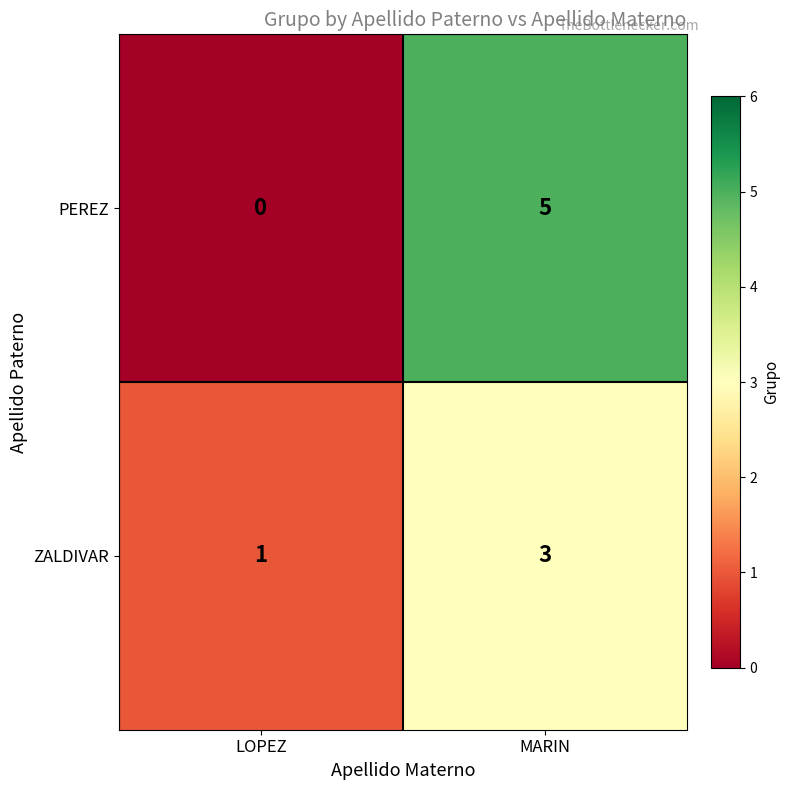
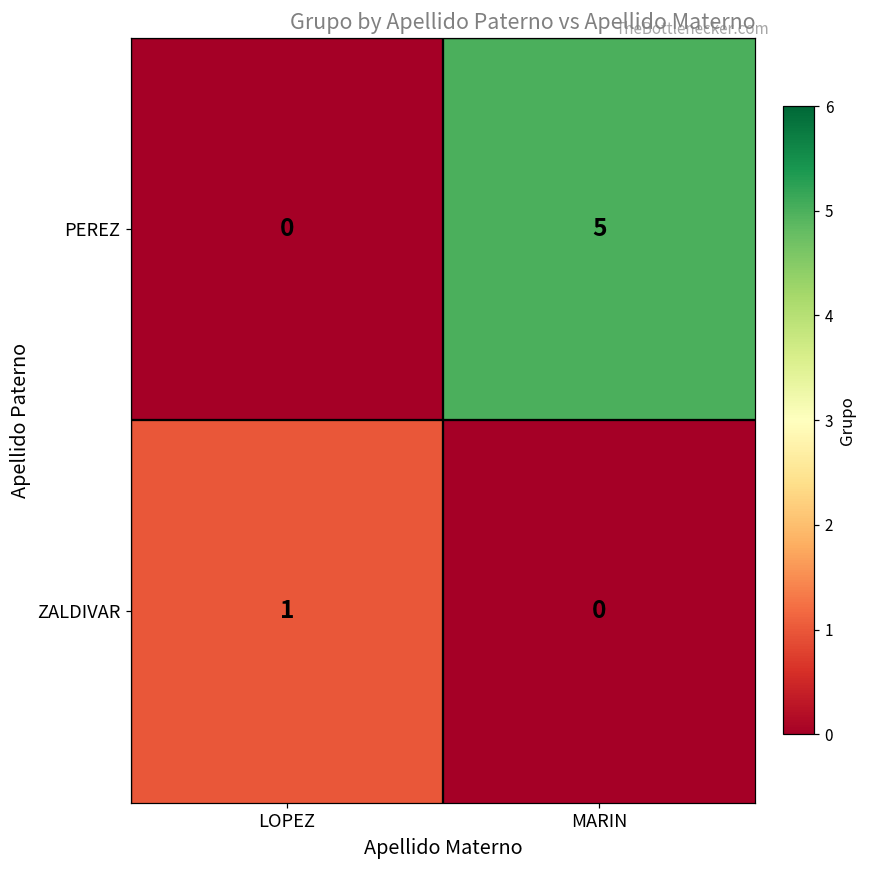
ZALDIVAR, MARIN: 3 -> 0
